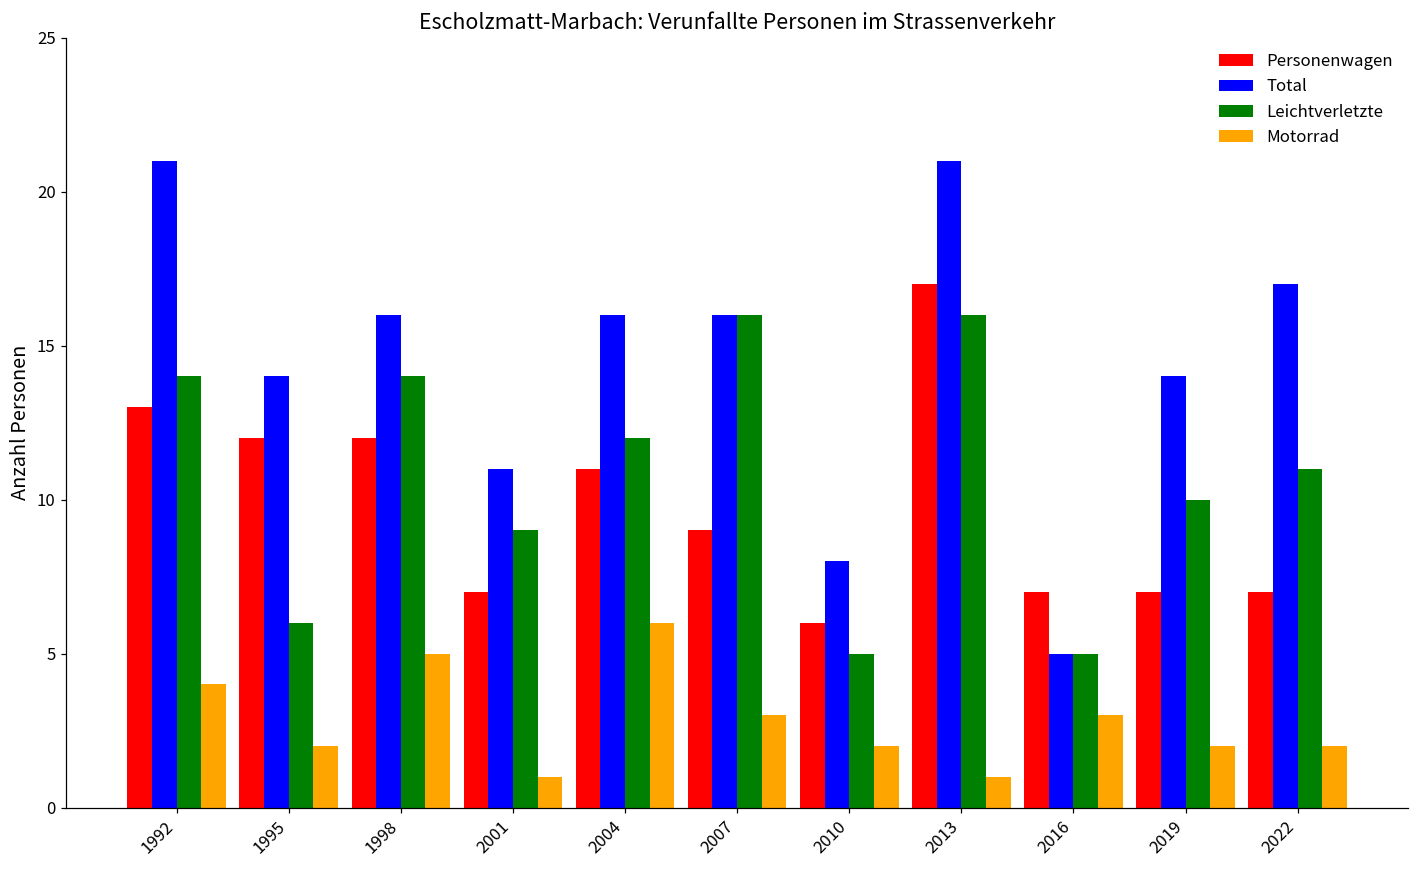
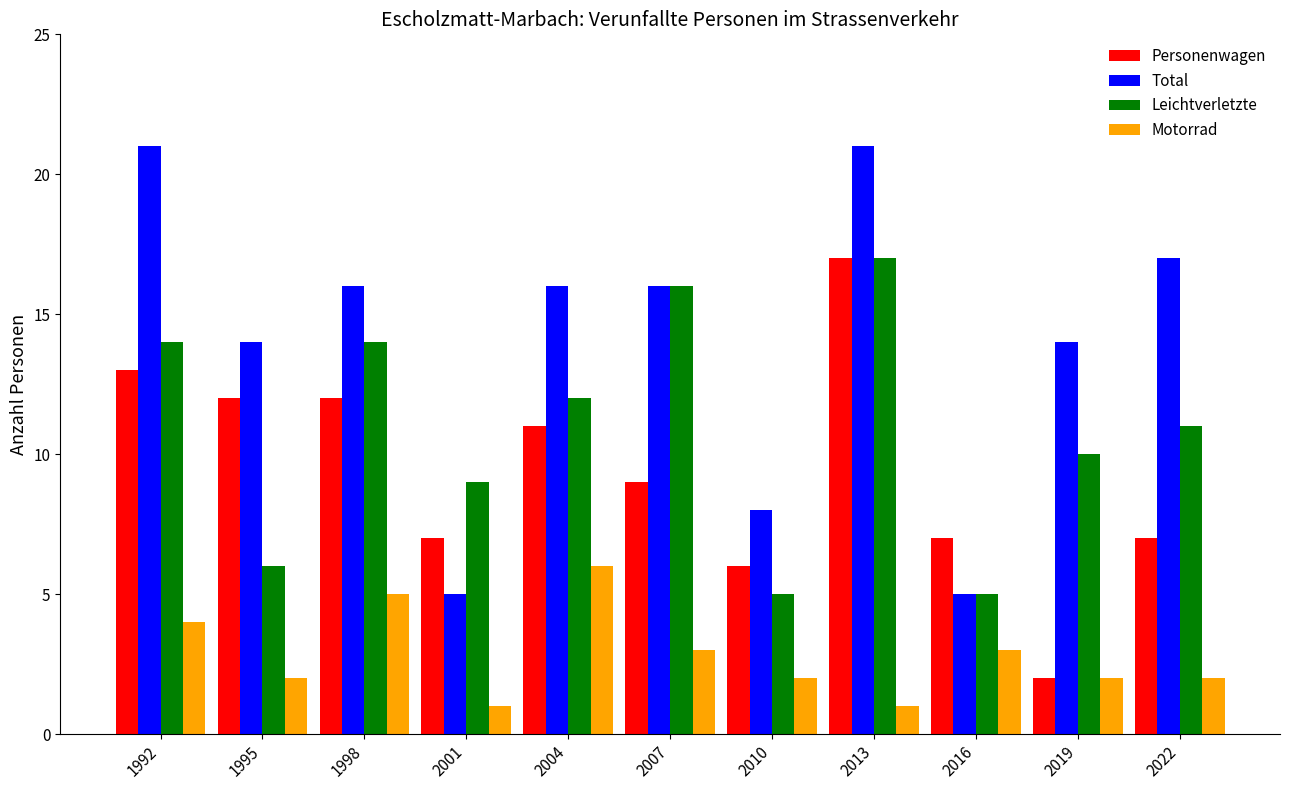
Total, 2001: 11 -> 5
Leichtverletzte, 2013: 16 -> 17
Personenwagen, 2019: 7 -> 2
